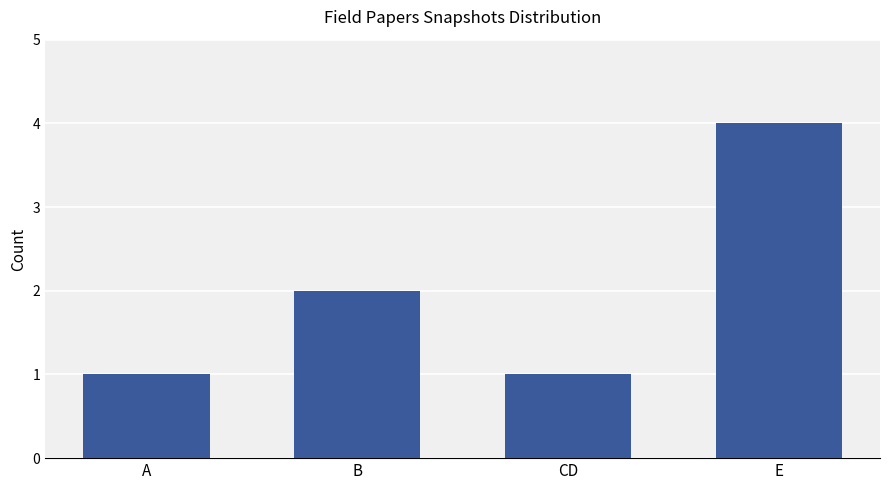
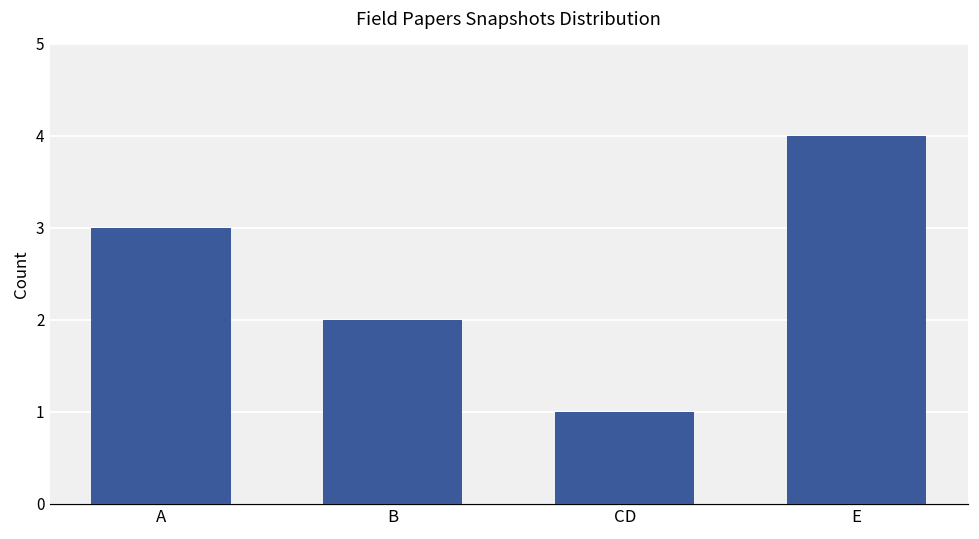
A: 1 -> 3
